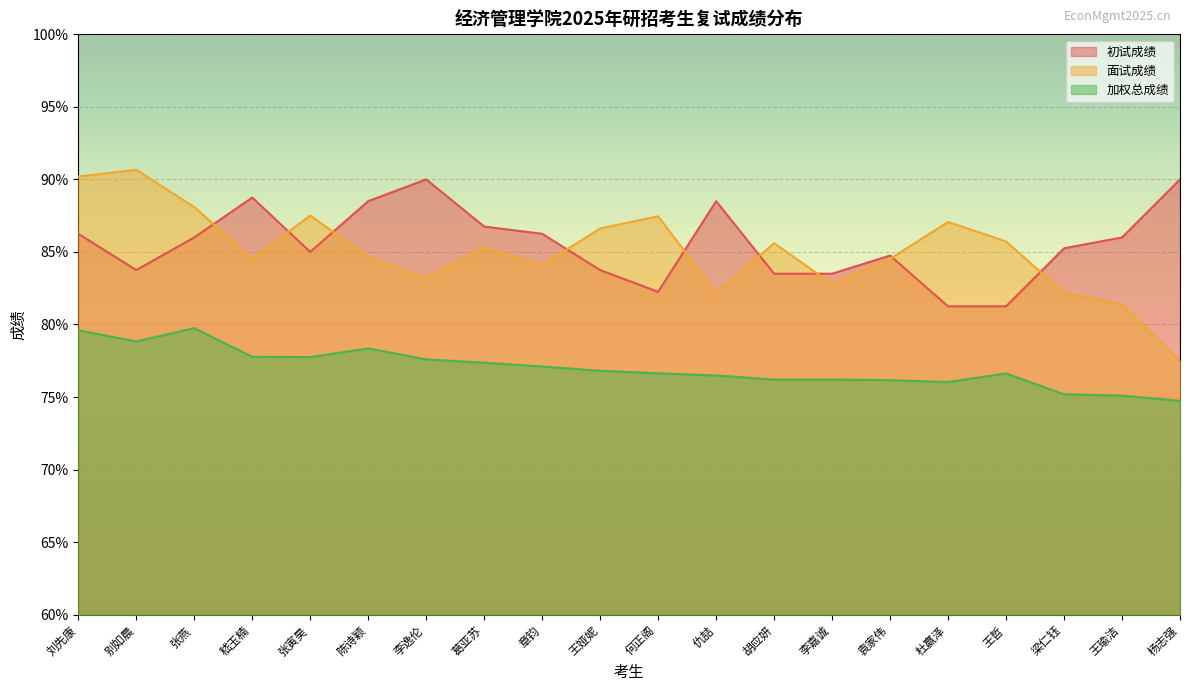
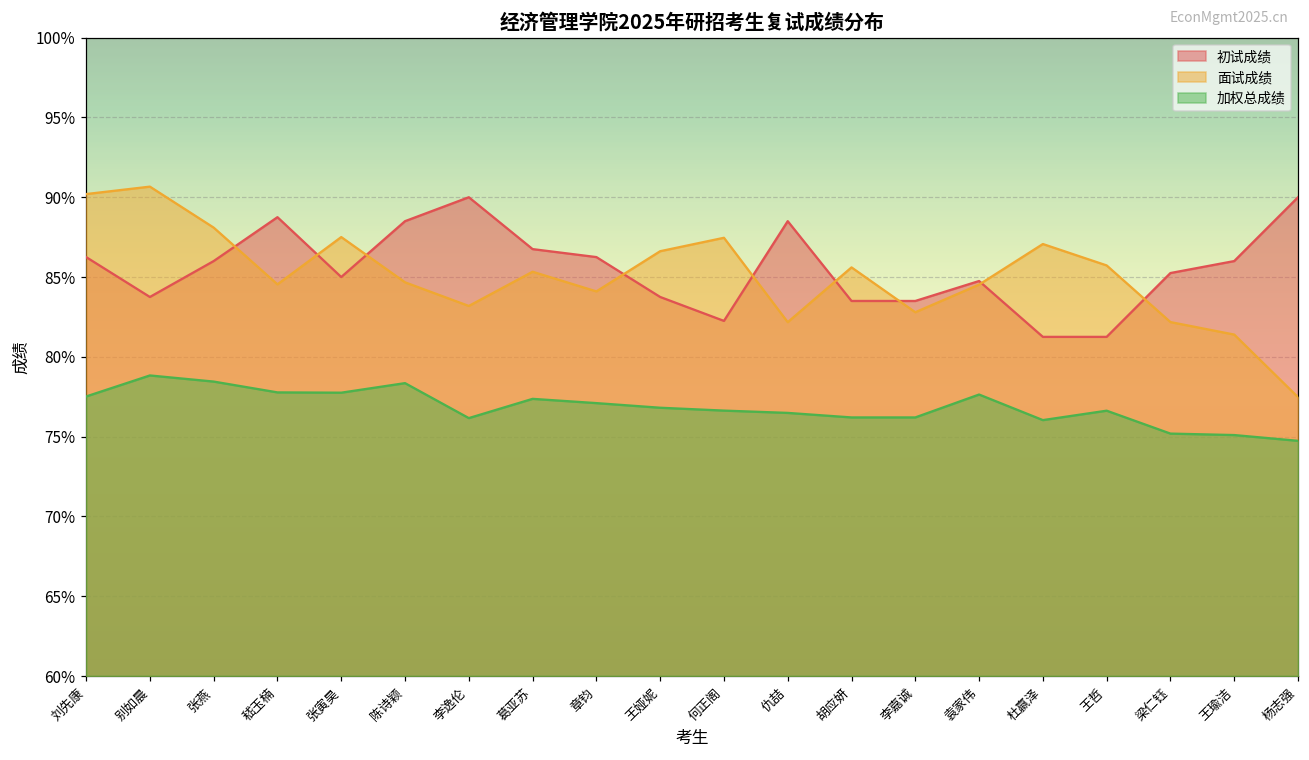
加权总成绩, 刘先康: 79.6% -> 77.5%
加权总成绩, 张燕: 79.7% -> 78.4%
加权总成绩, 李逸伦: 77.6% -> 76.2%
加权总成绩, 袁家伟: 76.2% -> 77.6%
